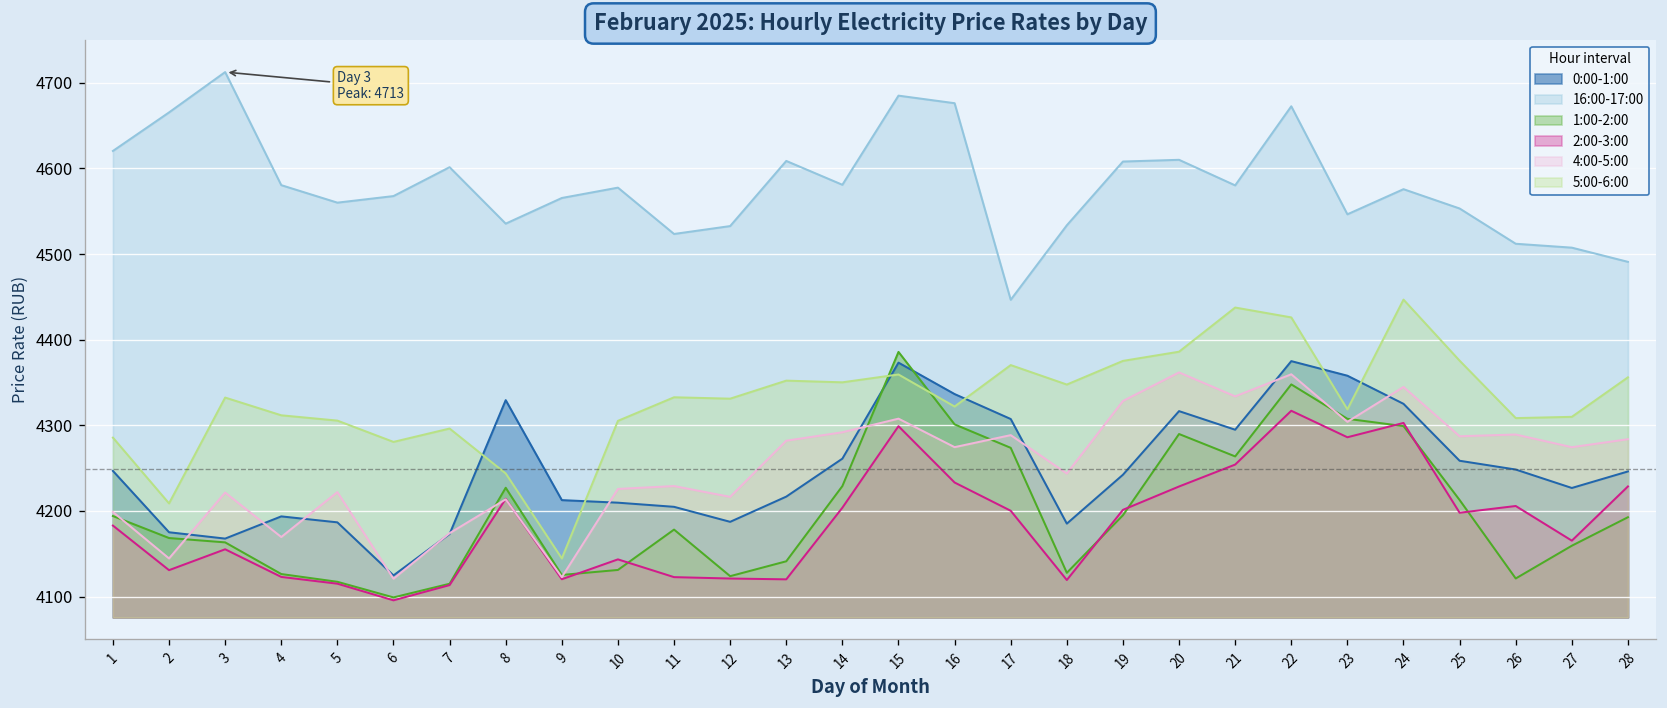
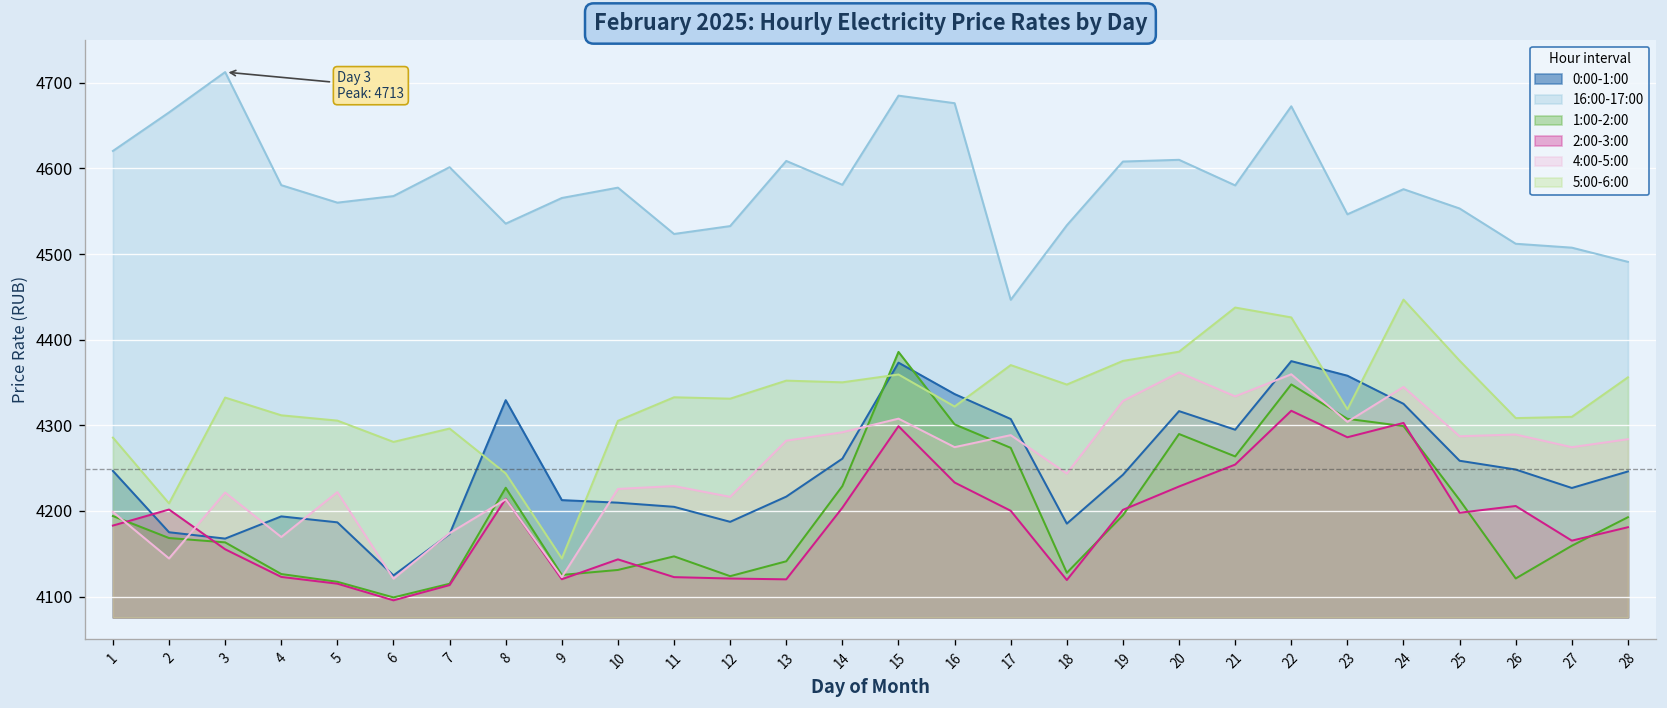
2:00-3:00, 2: 4130 -> 4200
1:00-2:00, 11: 4180 -> 4150
2:00-3:00, 28: 4230 -> 4180
